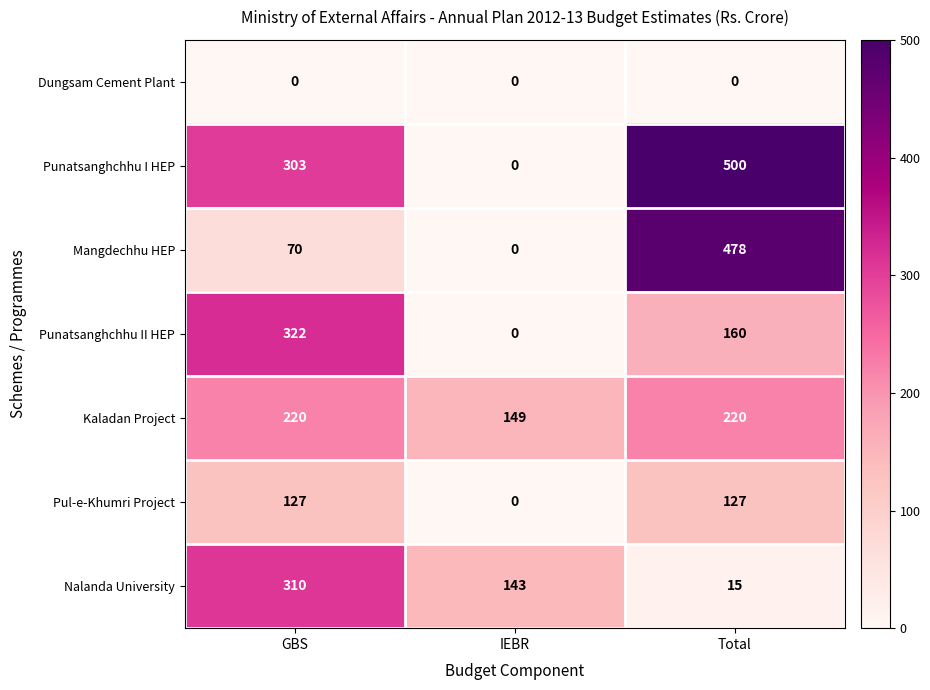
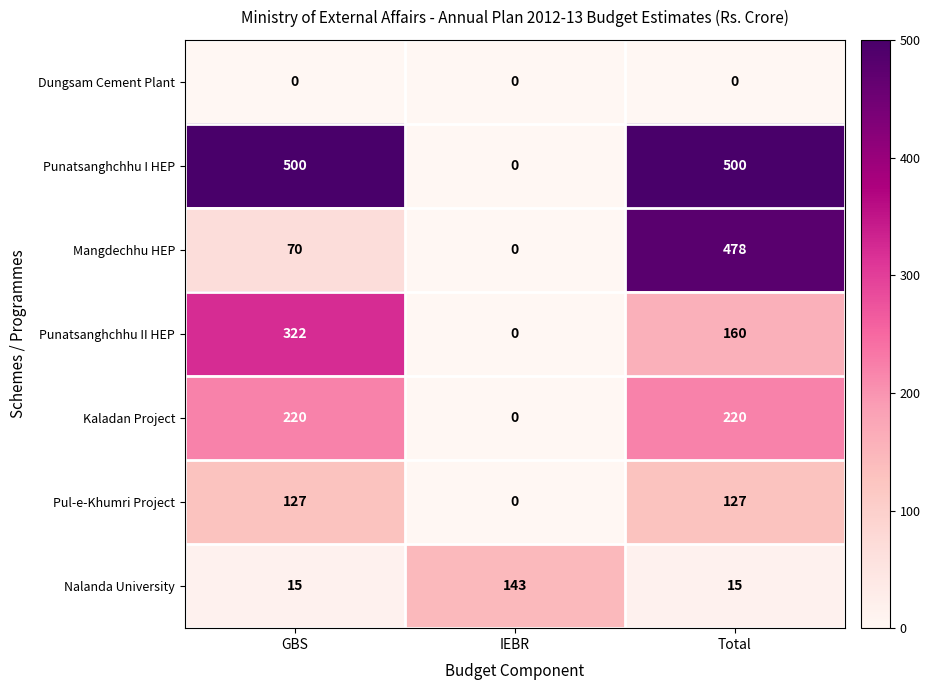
Punatsanghchhu I HEP, GBS: 303 -> 500
Kaladan Project, IEBR: 149 -> 0
Nalanda University, GBS: 310 -> 15
